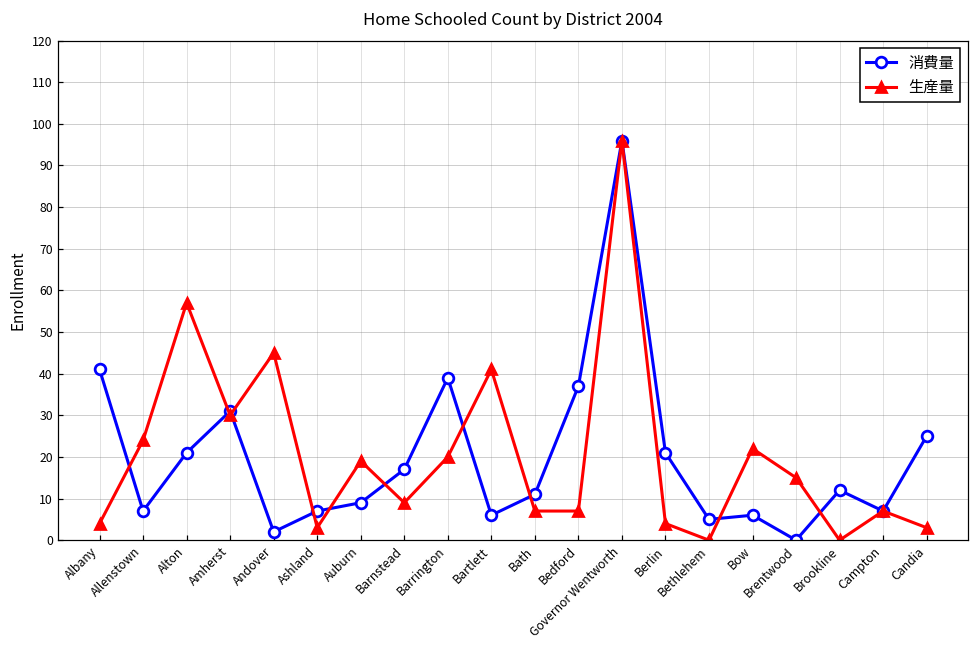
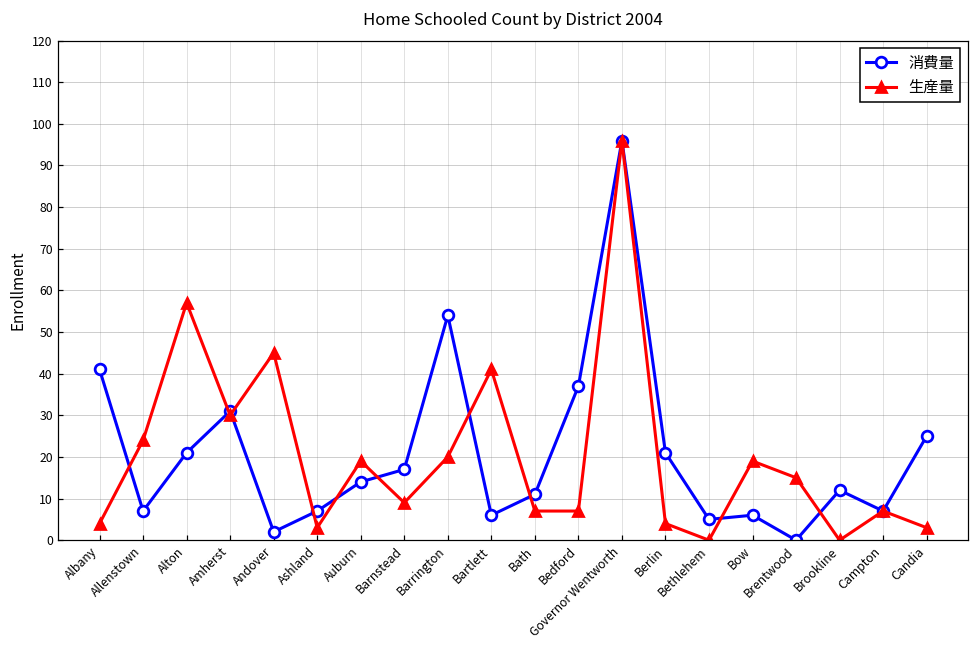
消費量, Auburn: 9 -> 14
消費量, Barrington: 39 -> 54
生産量, Bow: 22 -> 19
